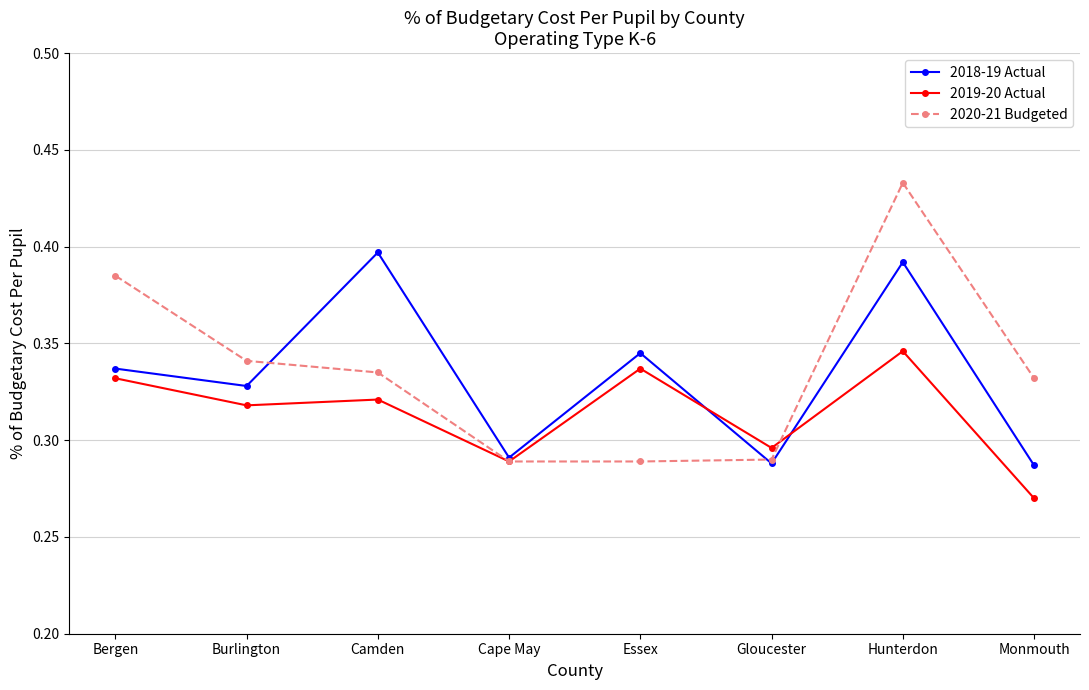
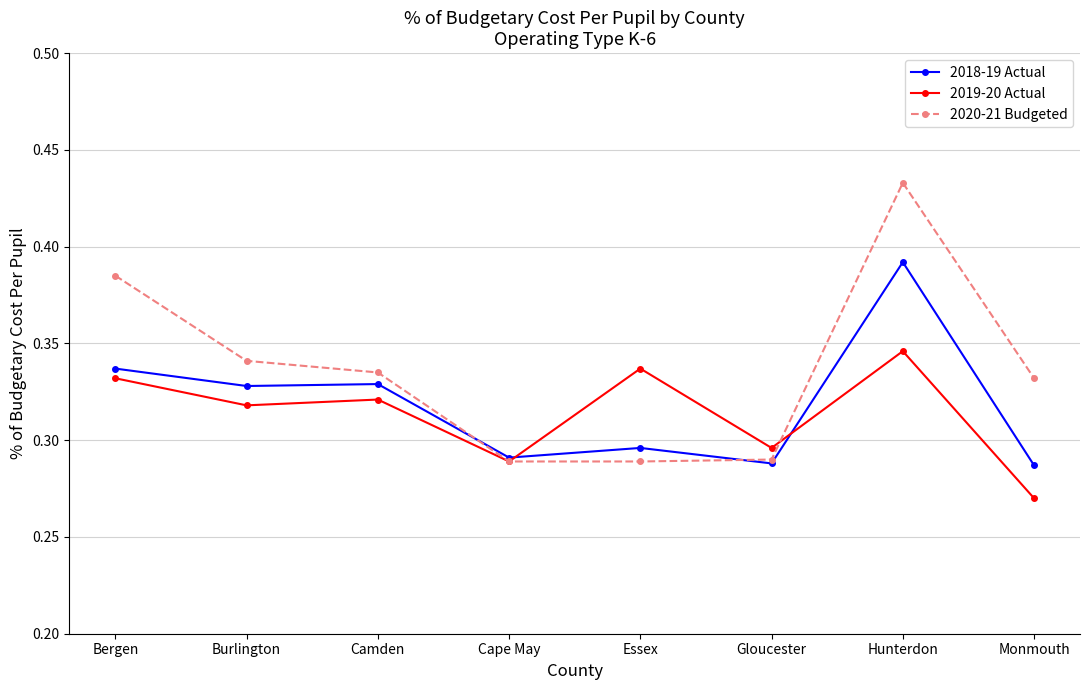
2018-19 Actual, Camden: 0.397 -> 0.329
2018-19 Actual, Essex: 0.345 -> 0.296
